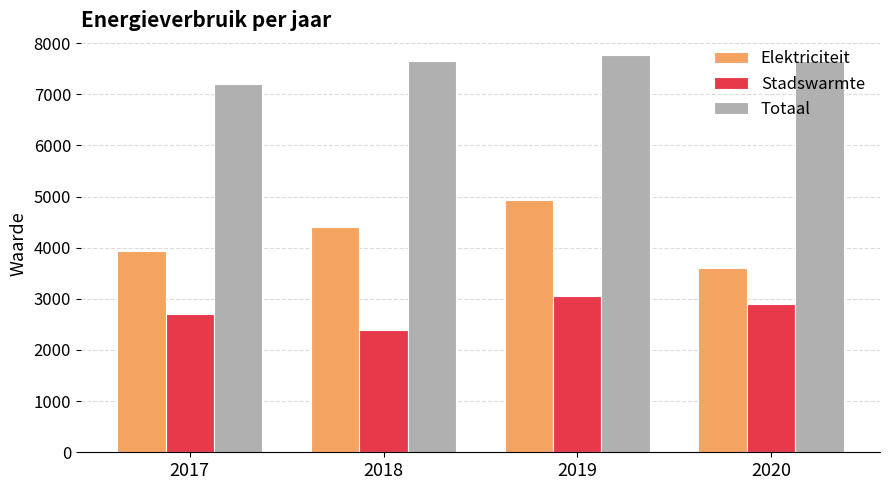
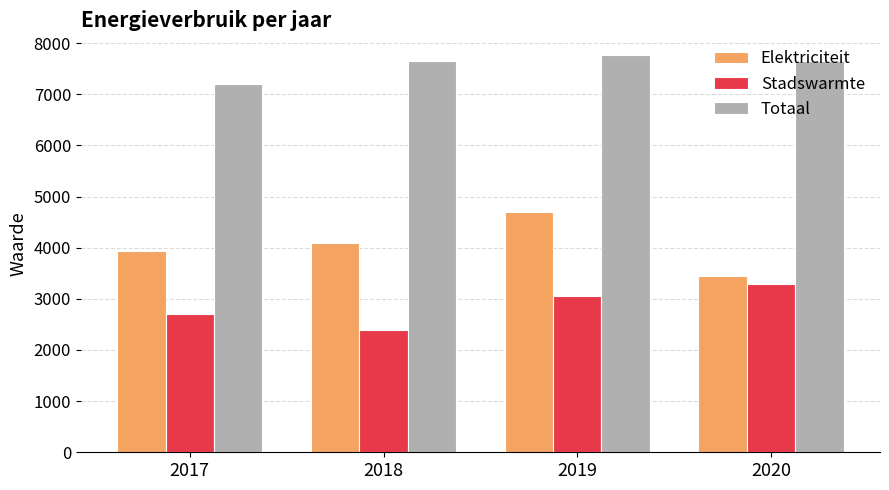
Elektriciteit, 2018: 4400 -> 4100
Elektriciteit, 2019: 4900 -> 4700
Elektriciteit, 2020: 3600 -> 3400
Stadswarmte, 2020: 2900 -> 3300
